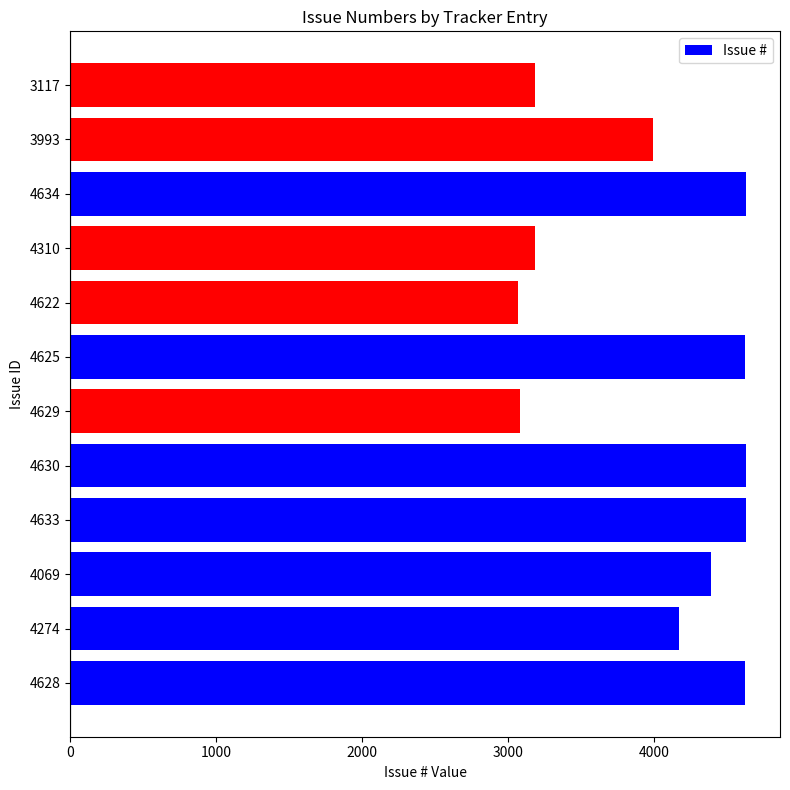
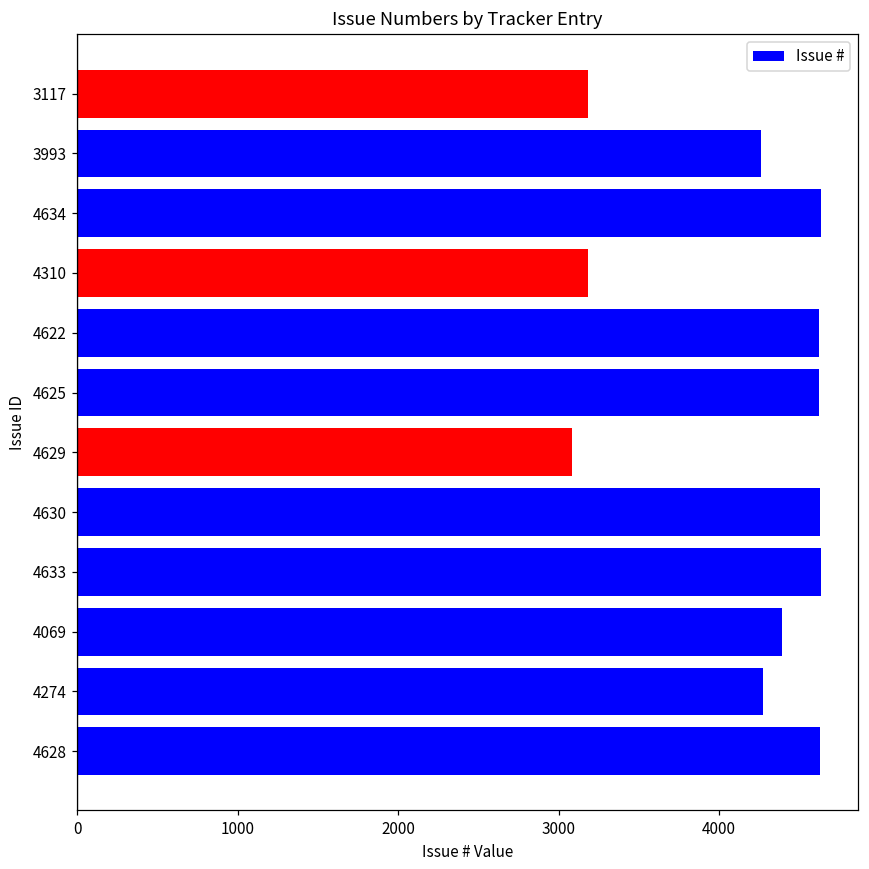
3993: 3990 -> 4260
4622: 3070 -> 4620
4274: 4170 -> 4270
